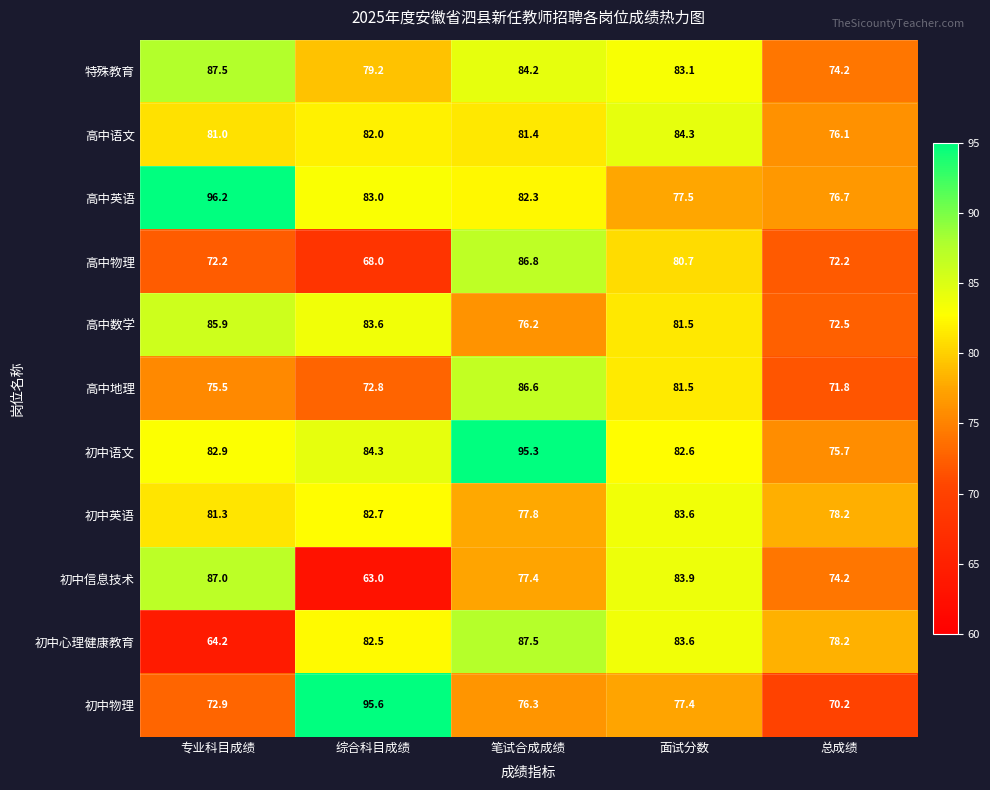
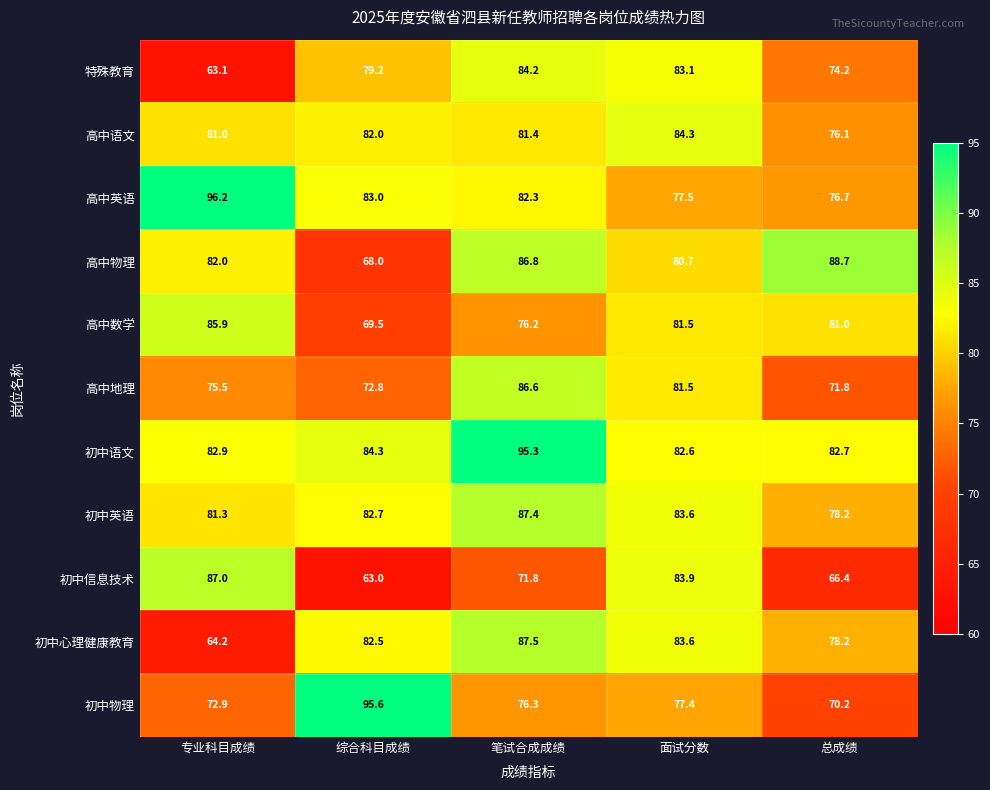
特殊教育, 专业科目成绩: 87.5 -> 63.1
高中物理, 专业科目成绩: 72.2 -> 82.0
高中物理, 总成绩: 72.2 -> 88.7
高中数学, 综合科目成绩: 83.6 -> 69.5
高中数学, 总成绩: 72.5 -> 81.0
初中语文, 总成绩: 75.7 -> 82.7
初中英语, 笔试合成成绩: 77.8 -> 87.4
初中信息技术, 笔试合成成绩: 77.4 -> 71.8
初中信息技术, 总成绩: 74.2 -> 66.4
